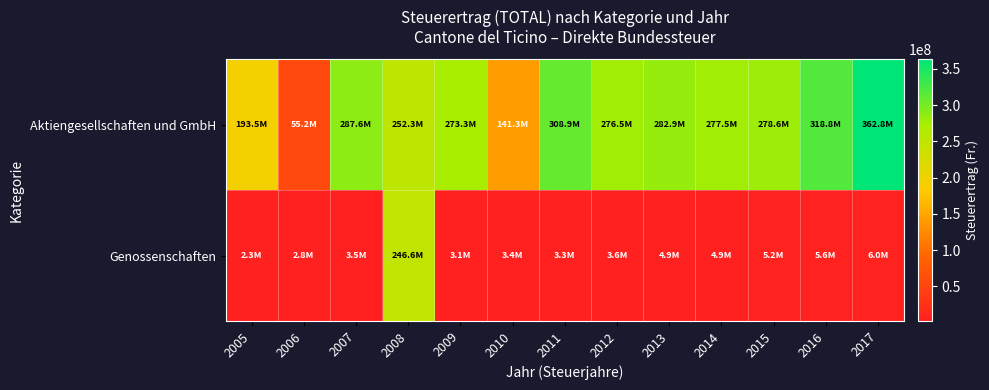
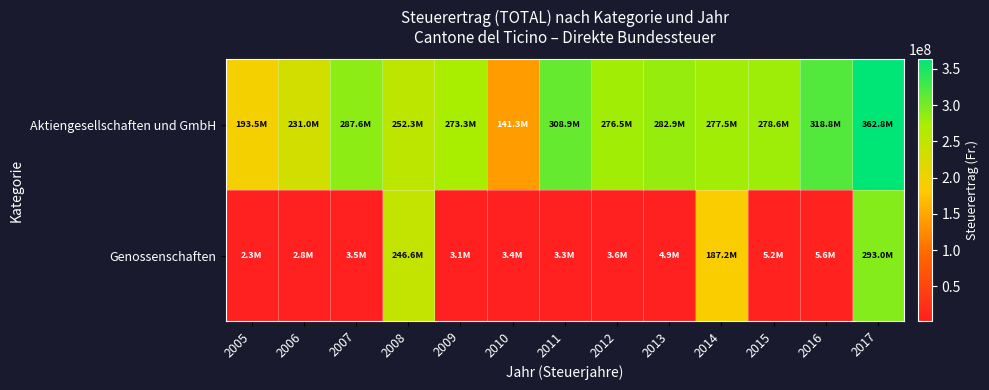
Aktiengesellschaften und GmbH, 2006: 55.2M -> 231.0M
Genossenschaften, 2014: 4.9M -> 187.2M
Genossenschaften, 2017: 6.0M -> 293.0M
